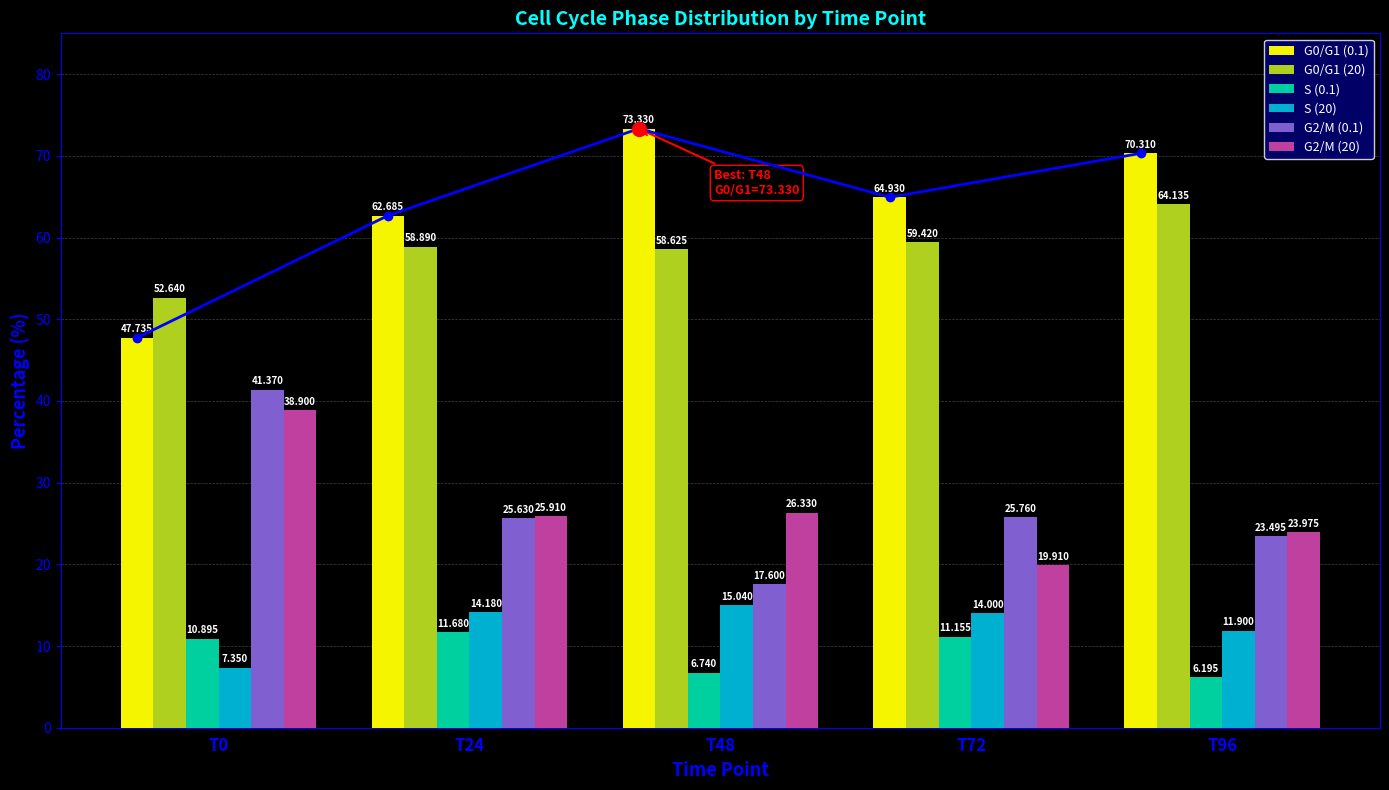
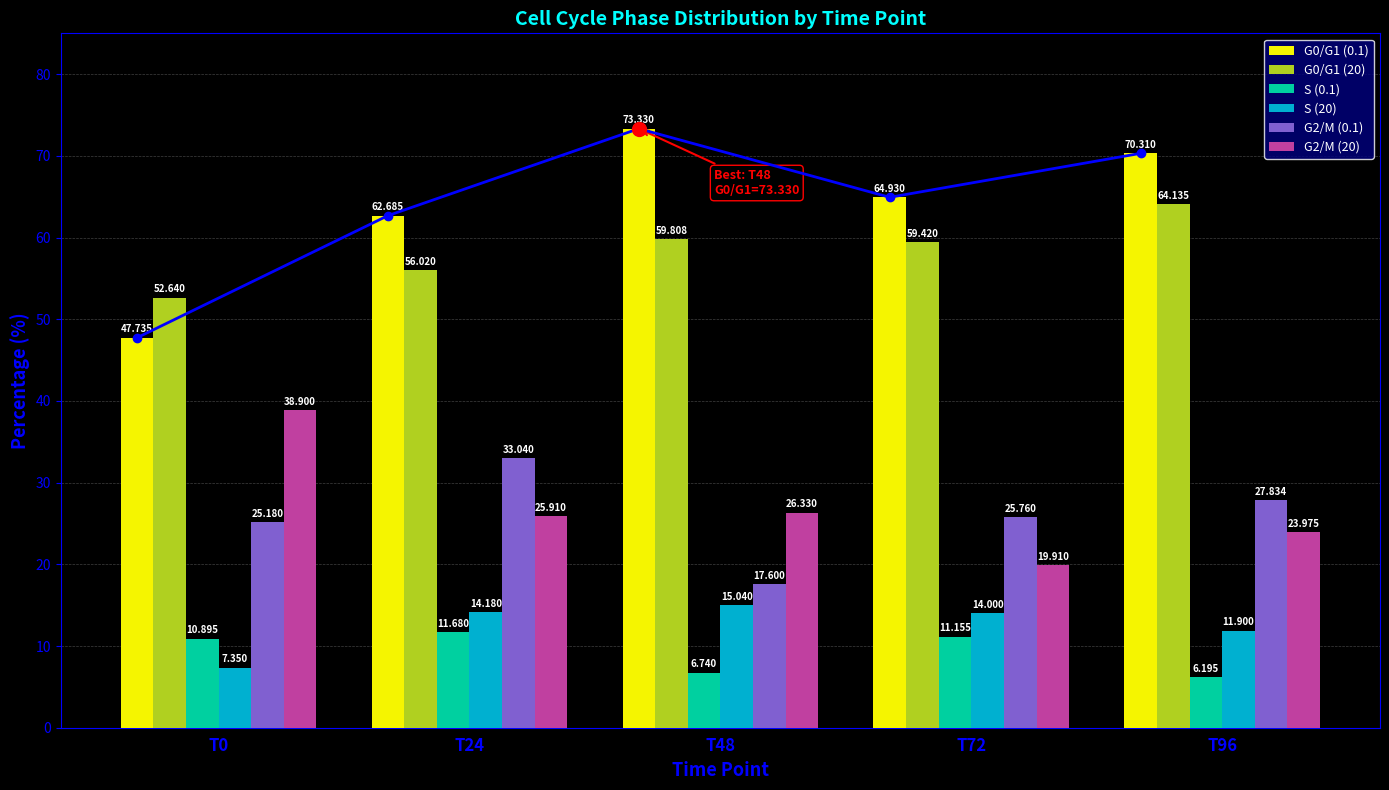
G2/M (0.1), T0: 41.370 -> 25.180
G0/G1 (20), T24: 58.890 -> 56.020
G2/M (0.1), T24: 25.630 -> 33.040
G0/G1 (20), T48: 58.625 -> 59.808
G2/M (0.1), T96: 23.495 -> 27.834
